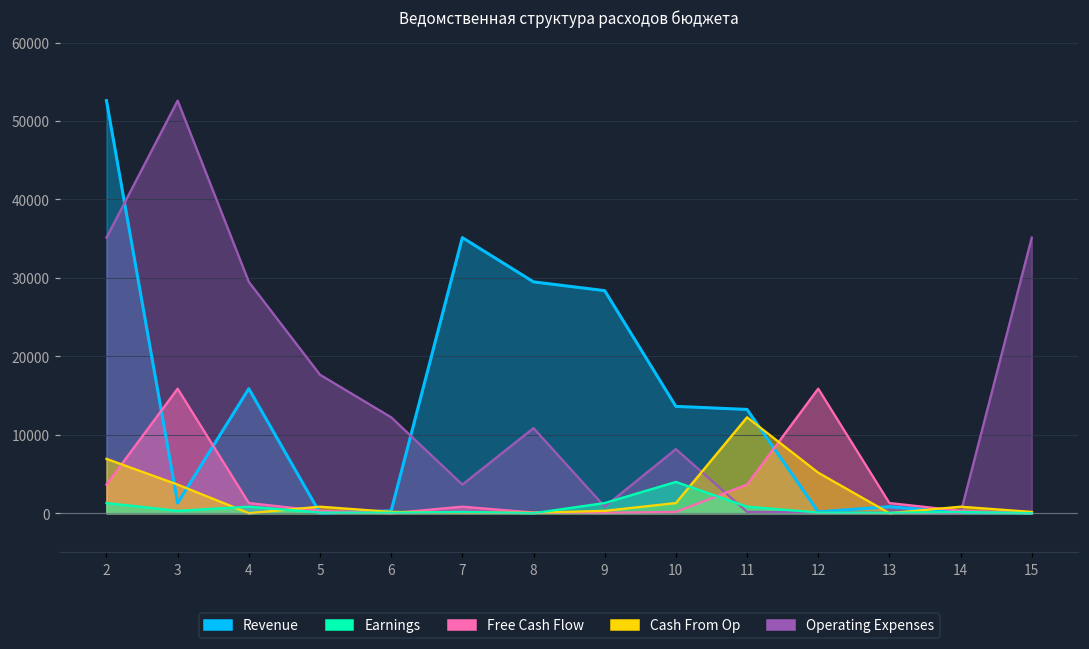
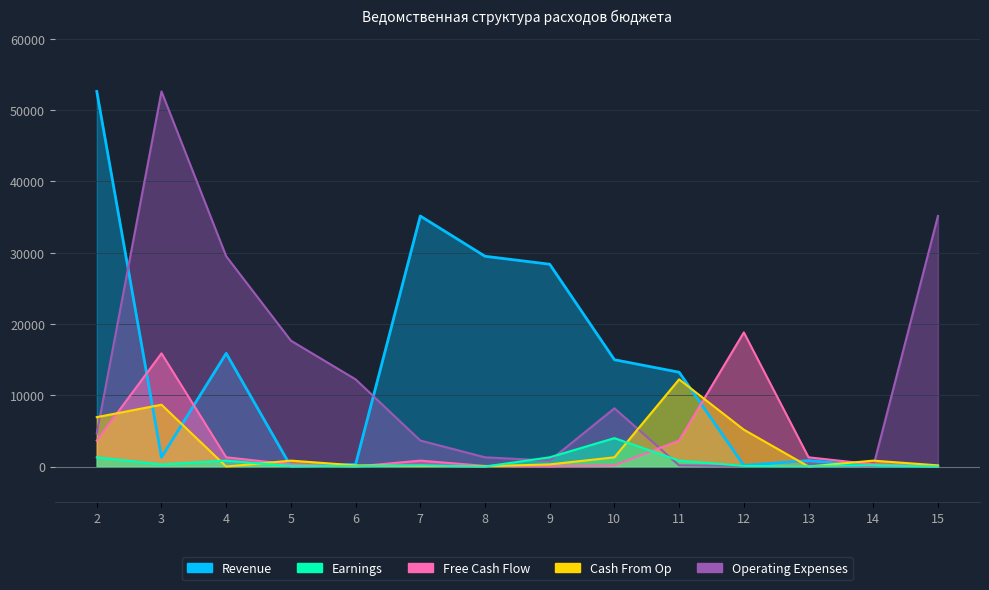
Operating Expenses, 2: 35000 -> 5000
Cash From Op, 3: 4000 -> 9000
Operating Expenses, 8: 11000 -> 1000
Revenue, 10: 14000 -> 15000
Free Cash Flow, 12: 16000 -> 19000
